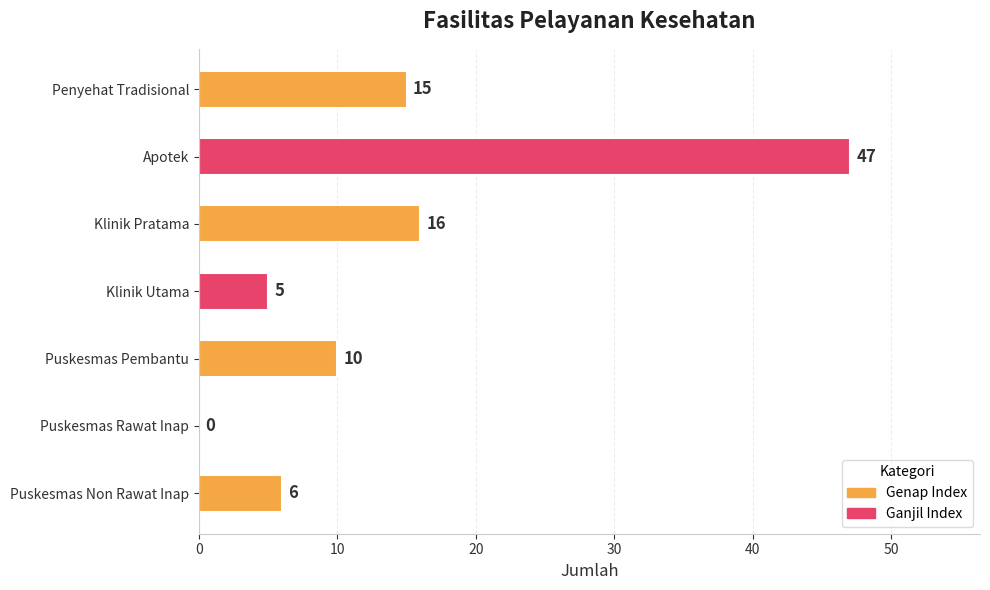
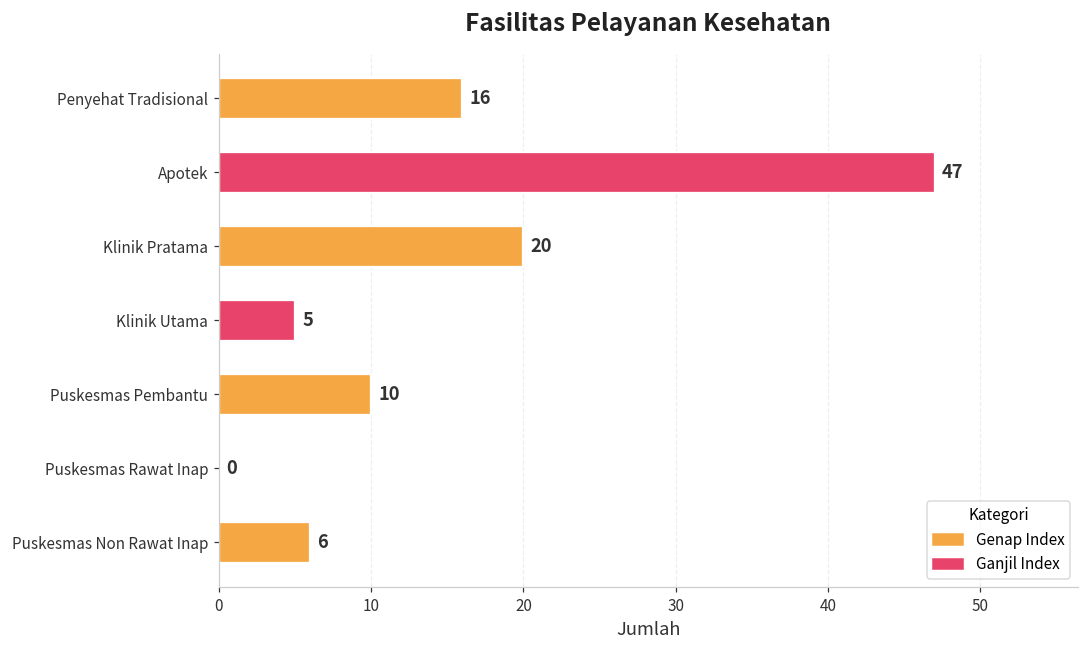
Penyehat Tradisional: 15 -> 16
Klinik Pratama: 16 -> 20
